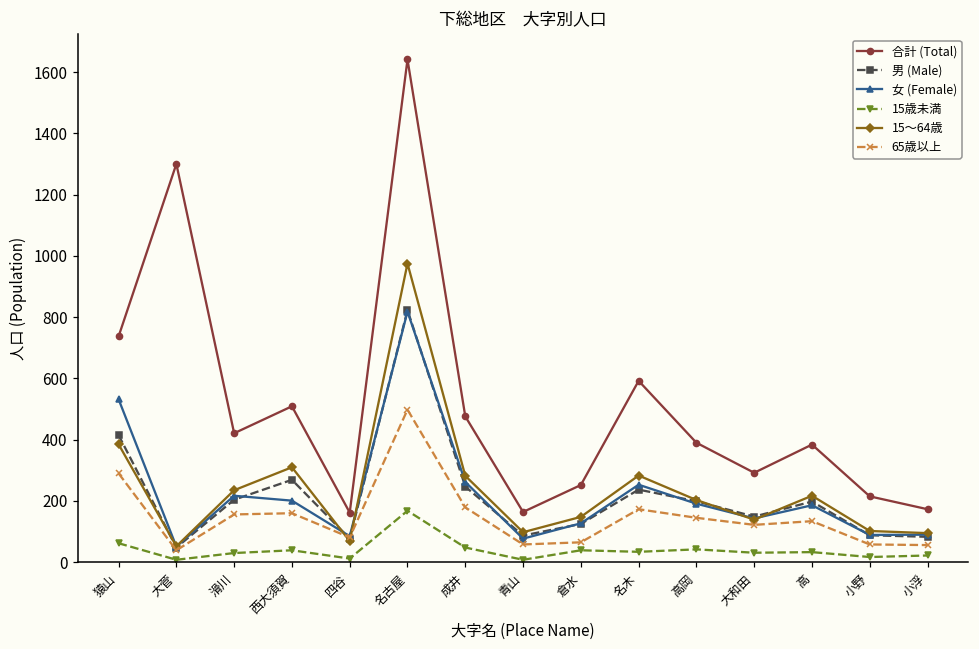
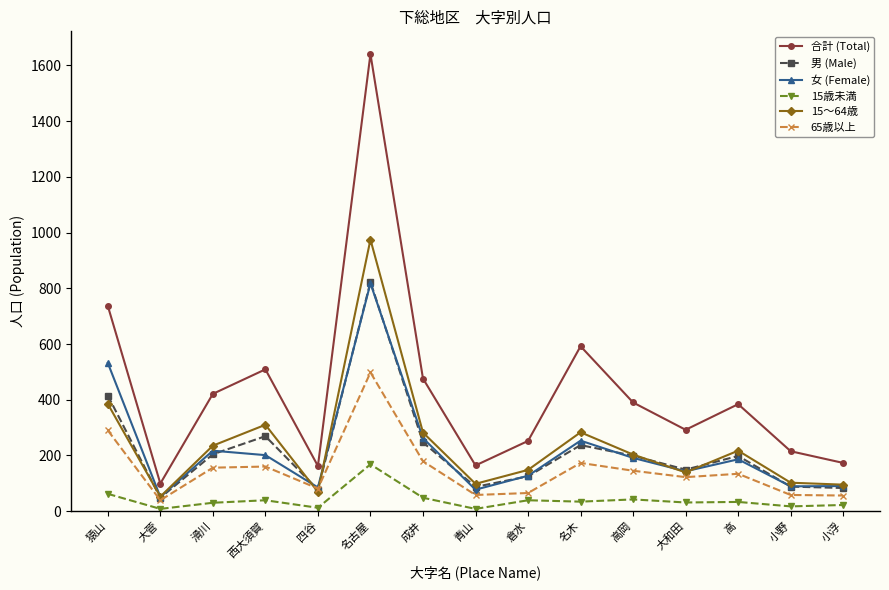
合計 (Total), 大菅: 1300 -> 100
